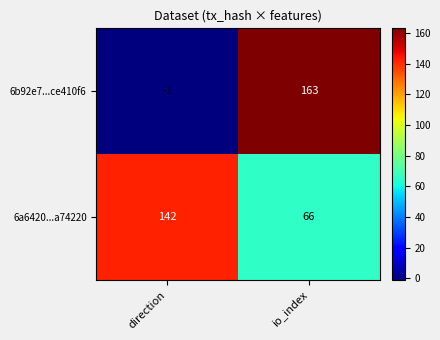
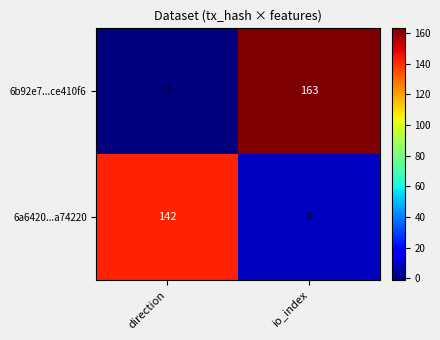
6a6420...a74220, io_index: 66 -> 8
